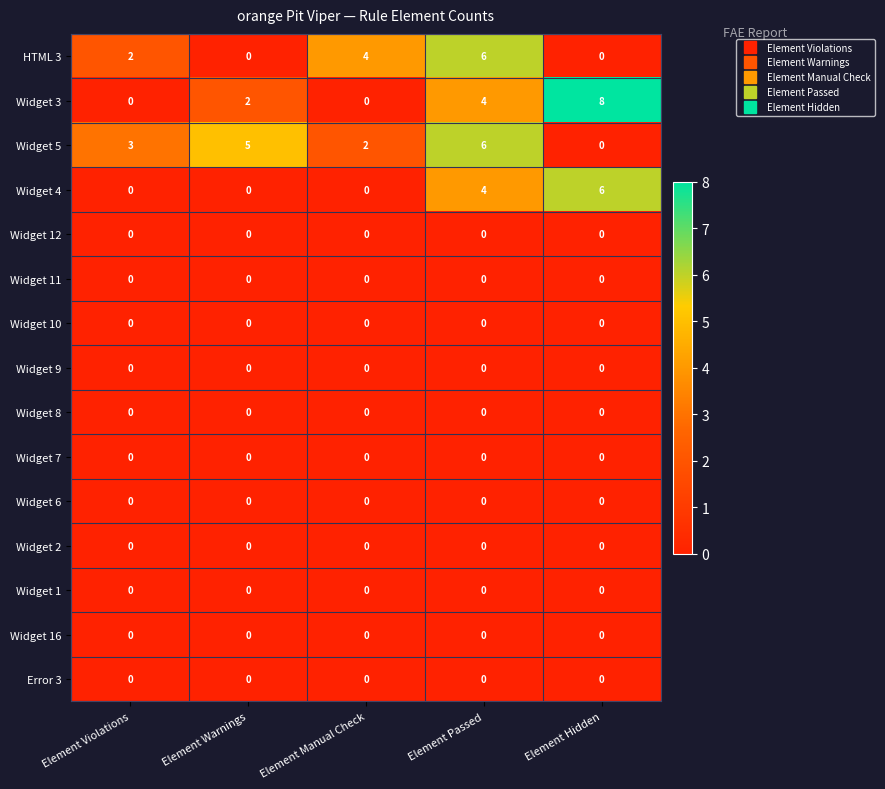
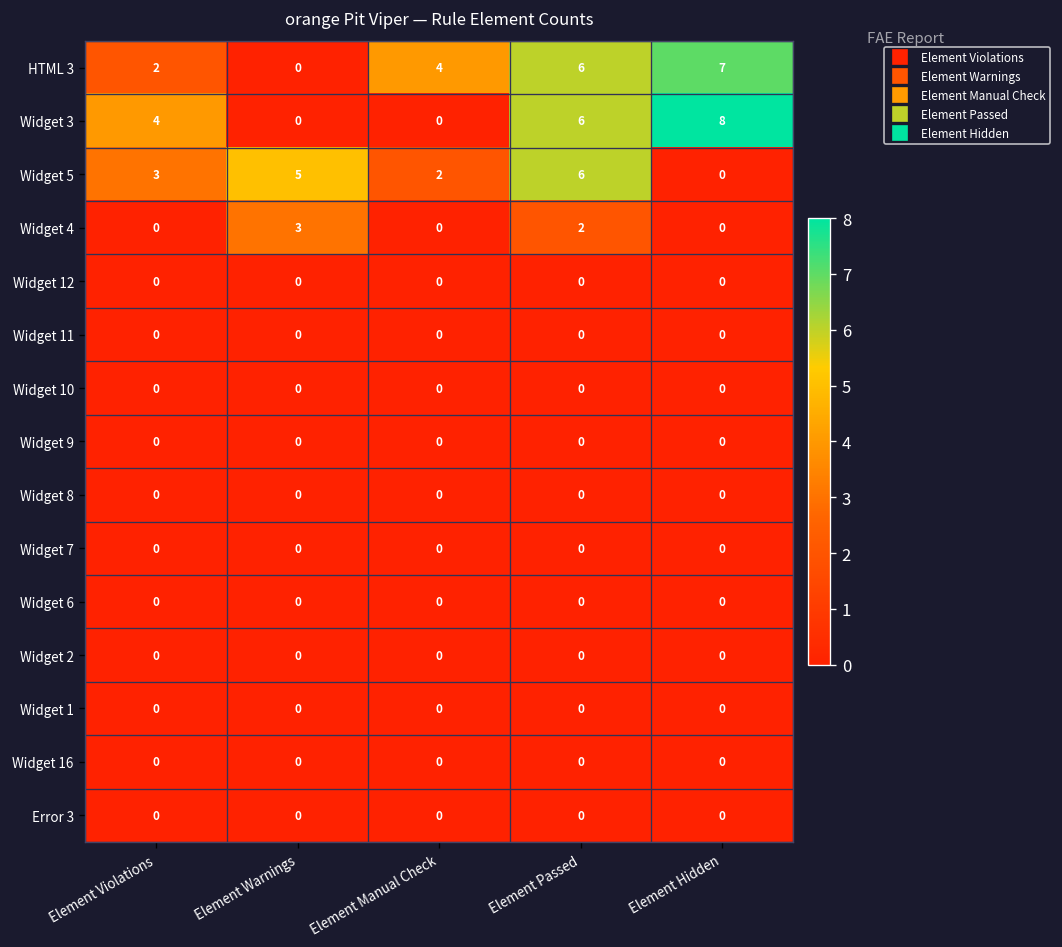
HTML 3, Element Hidden: 0 -> 7
Widget 3, Element Violations: 0 -> 4
Widget 3, Element Warnings: 2 -> 0
Widget 3, Element Passed: 4 -> 6
Widget 4, Element Warnings: 0 -> 3
Widget 4, Element Passed: 4 -> 2
Widget 4, Element Hidden: 6 -> 0
